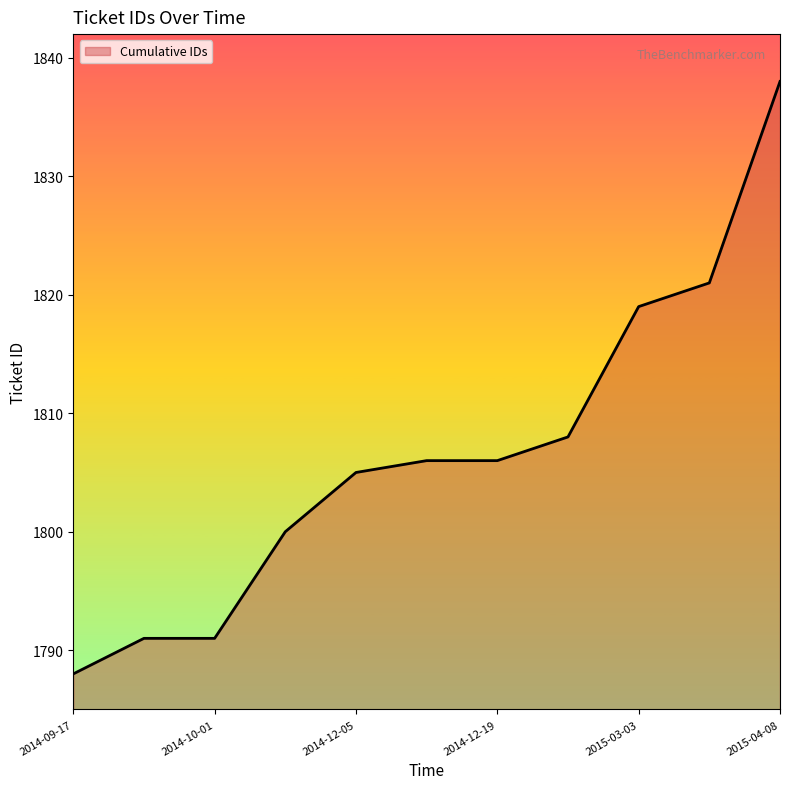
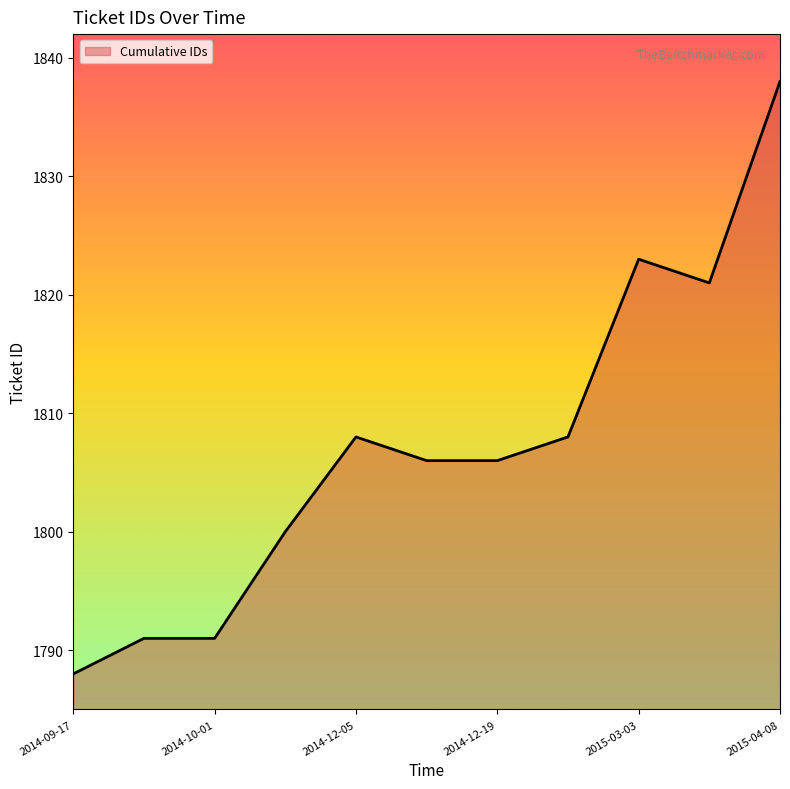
2014-12-05: 1805 -> 1808
2015-03-03: 1819 -> 1823
